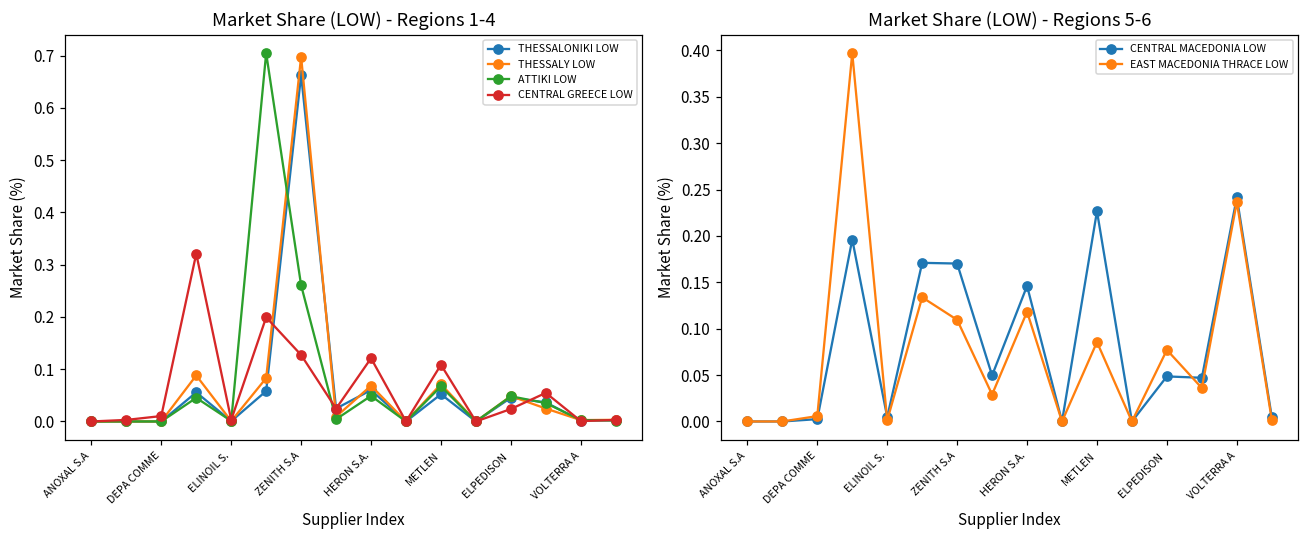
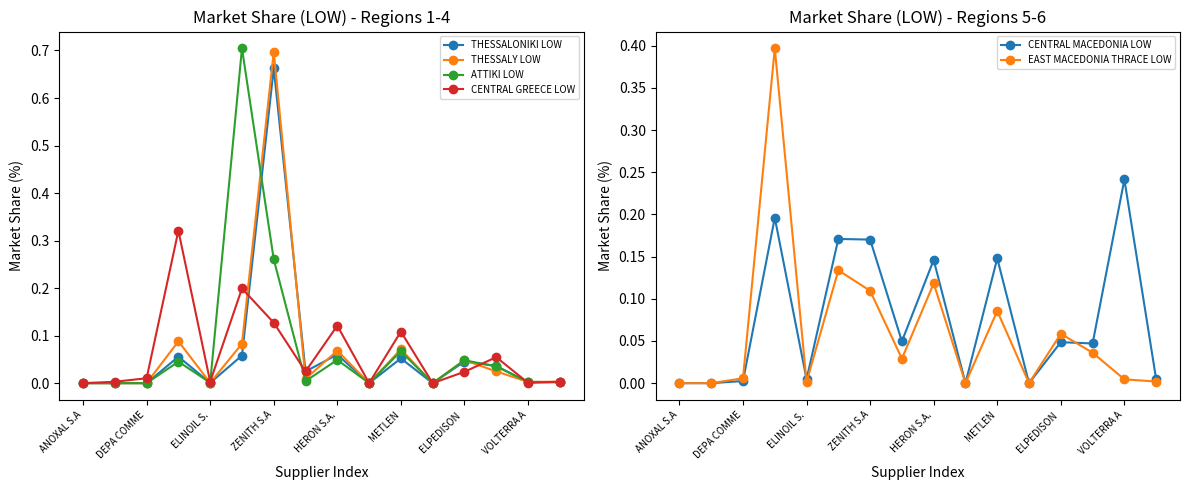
Market Share (LOW) - Regions 5-6, CENTRAL MACEDONIA LOW, METLEN: 0.23 -> 0.15
Market Share (LOW) - Regions 5-6, EAST MACEDONIA THRACE LOW, ELPEDISON: 0.08 -> 0.06
Market Share (LOW) - Regions 5-6, EAST MACEDONIA THRACE LOW, VOLTERRA A: 0.24 -> 0.00
